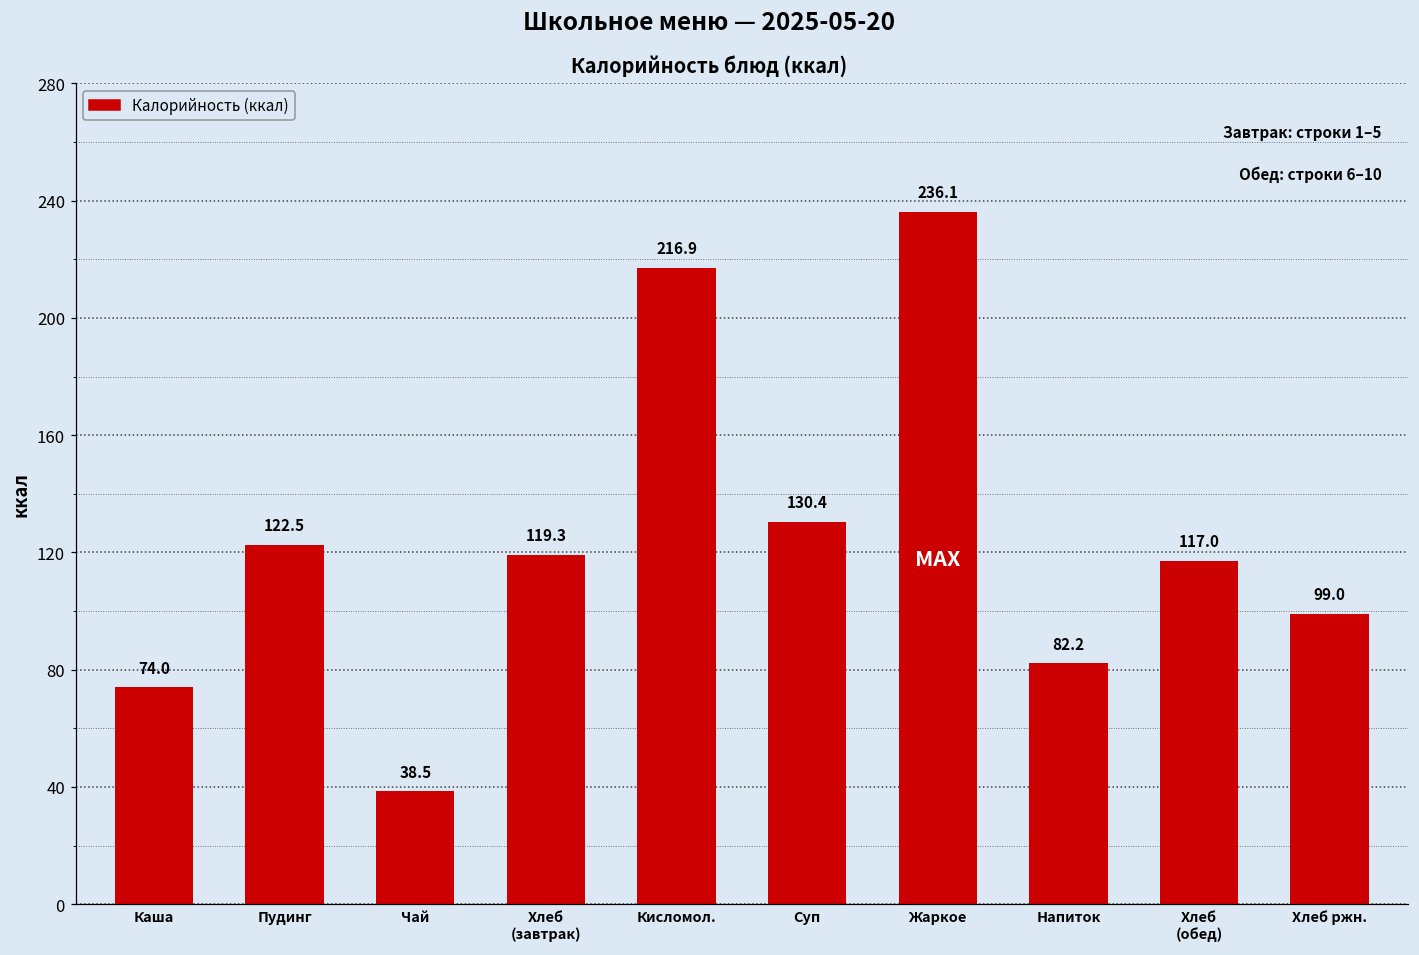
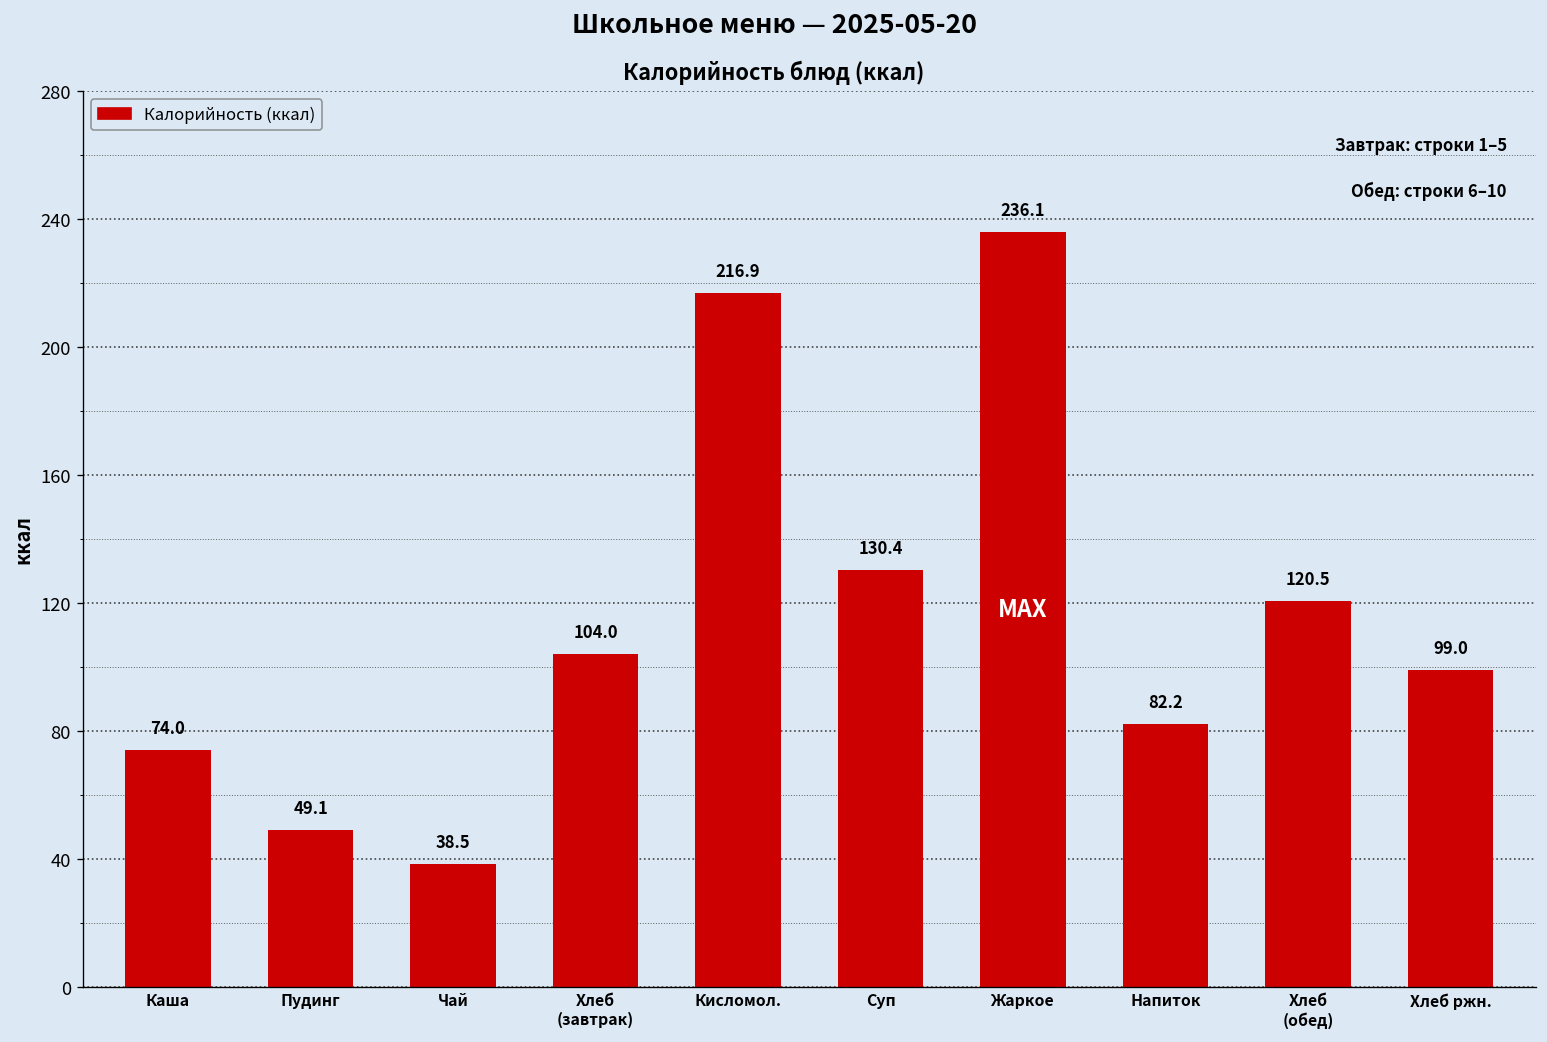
Пудинг: 122.5 -> 49.1
Хлеб (завтрак): 119.3 -> 104.0
Хлеб (обед): 117.0 -> 120.5
